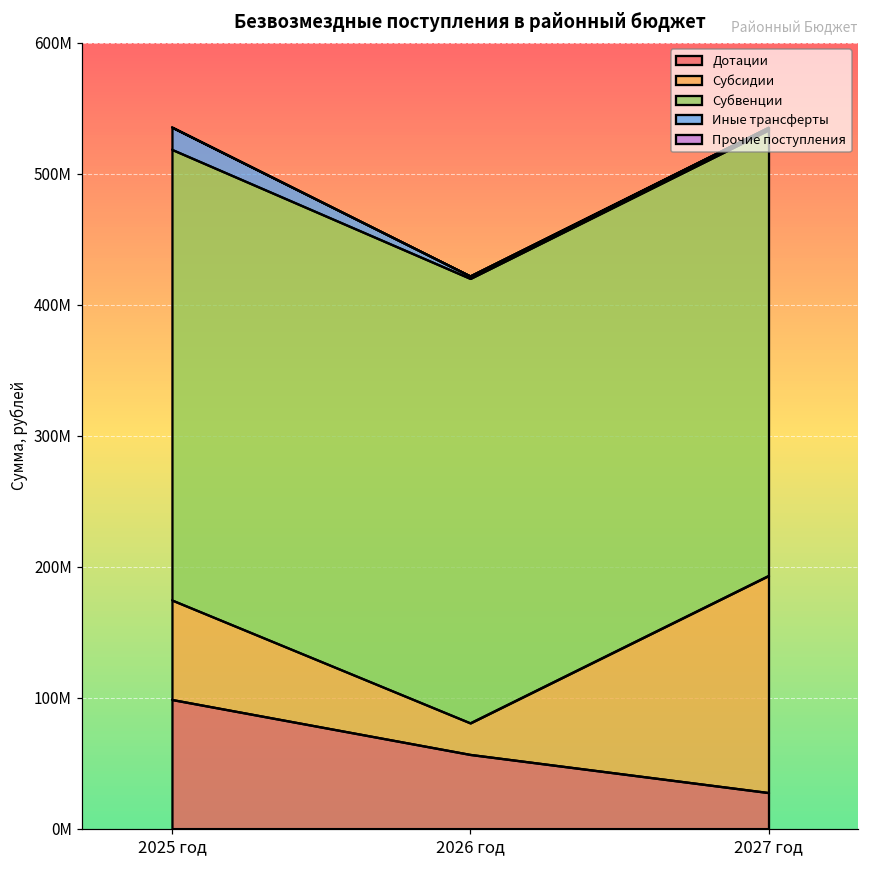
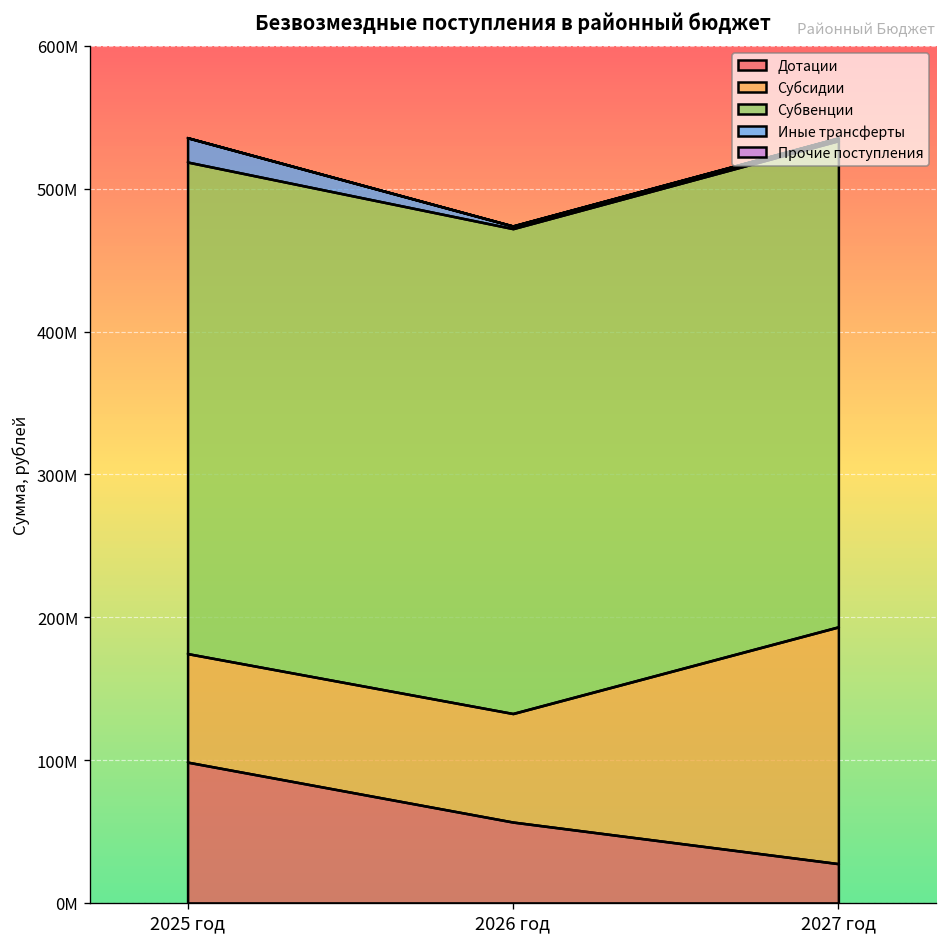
Субсидии, 2026 год: 24000000 -> 76000000
